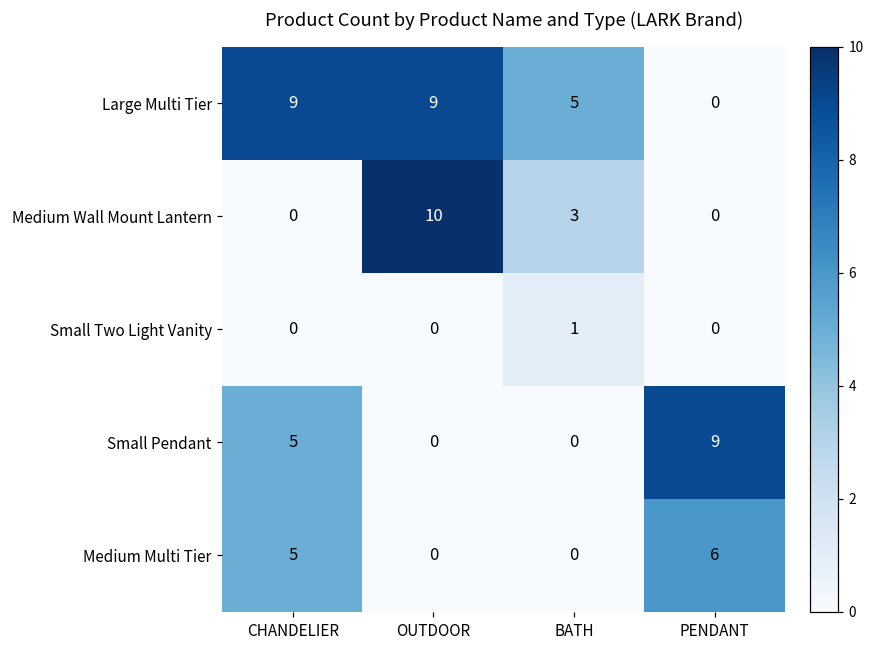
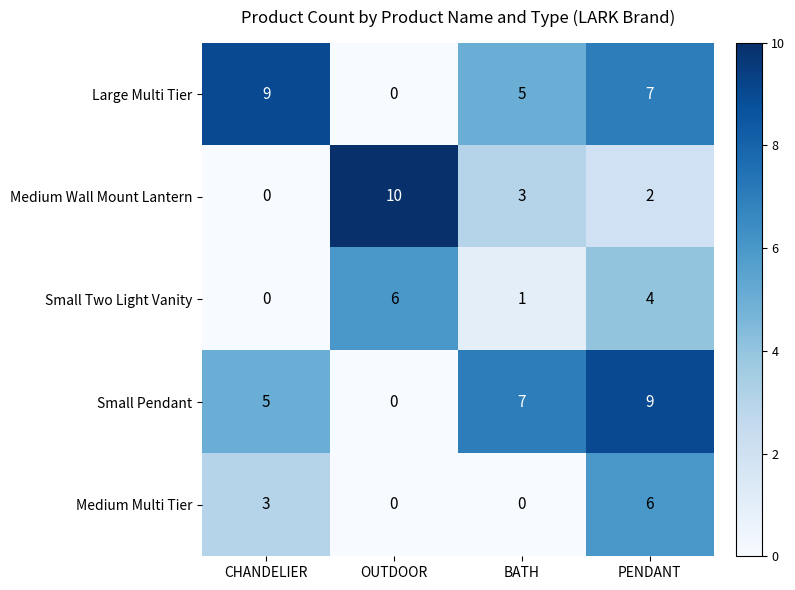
Large Multi Tier, OUTDOOR: 9 -> 0
Large Multi Tier, PENDANT: 0 -> 7
Medium Wall Mount Lantern, PENDANT: 0 -> 2
Small Two Light Vanity, OUTDOOR: 0 -> 6
Small Two Light Vanity, PENDANT: 0 -> 4
Small Pendant, BATH: 0 -> 7
Medium Multi Tier, CHANDELIER: 5 -> 3
